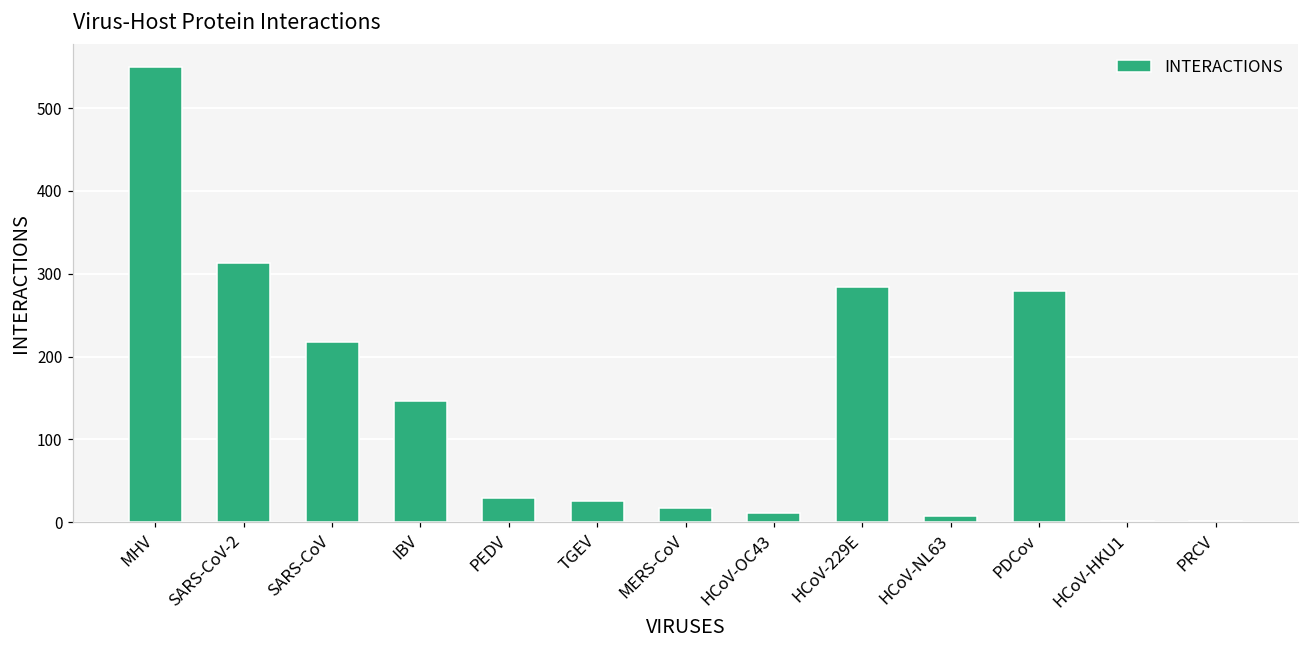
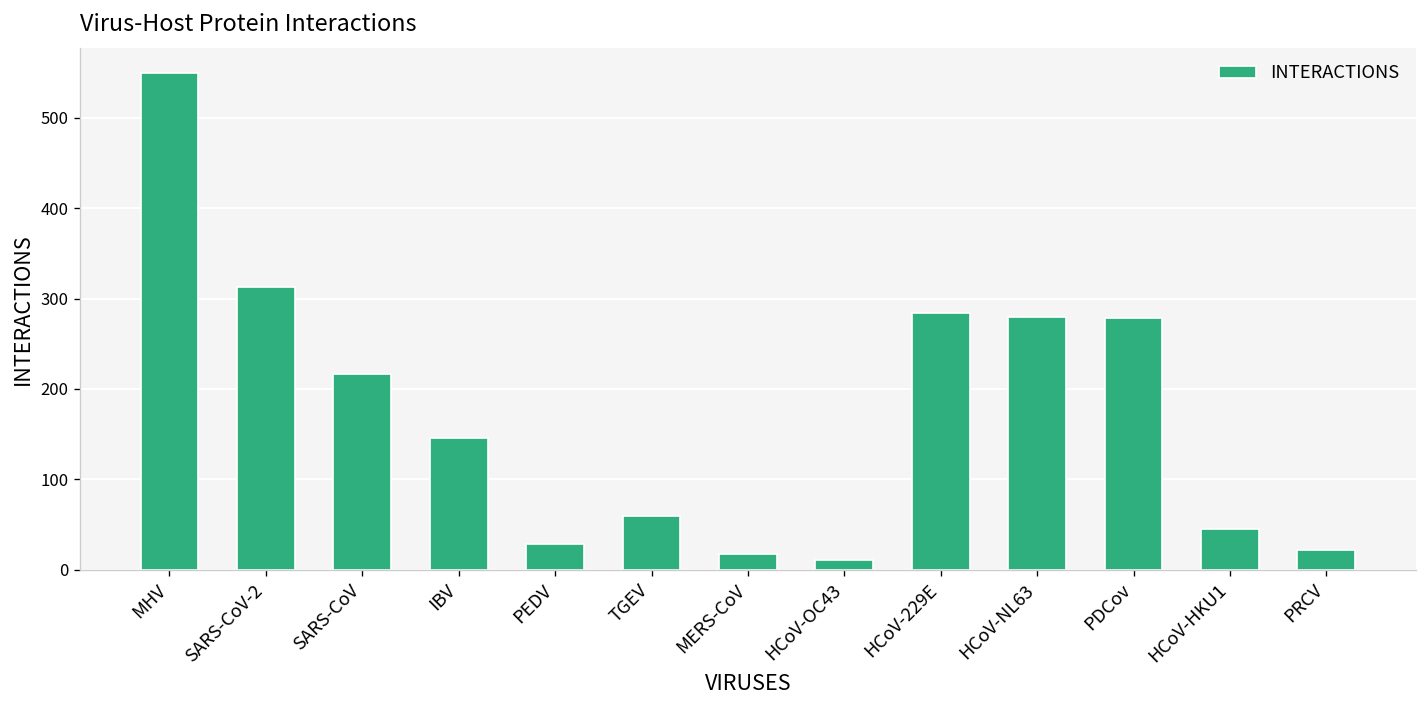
TGEV: 30 -> 60
HCoV-NL63: 10 -> 280
HCoV-HKU1: 0 -> 50
PRCV: 0 -> 20
